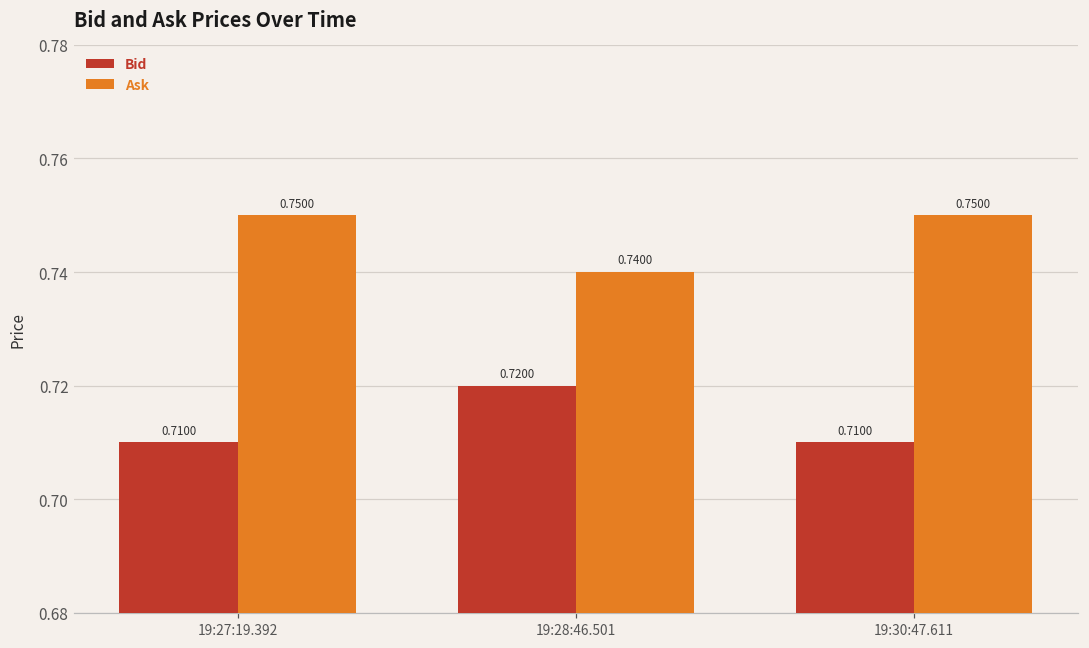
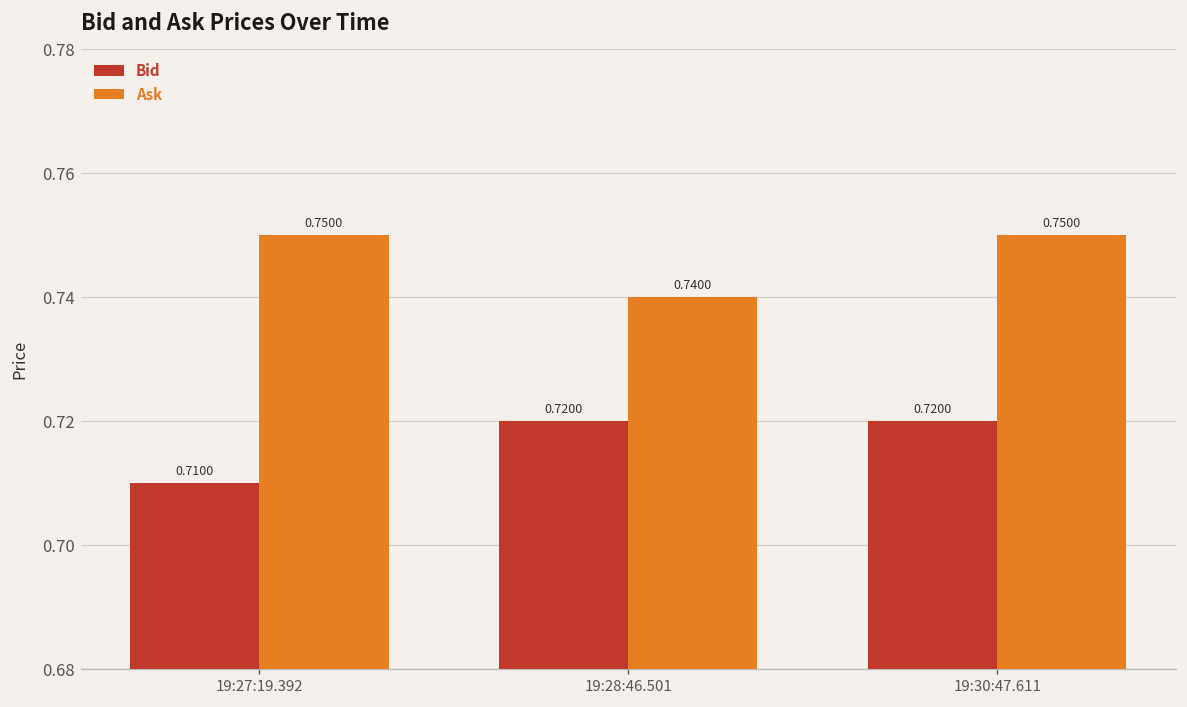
Bid, 19:30:47.611: 0.7100 -> 0.7200
